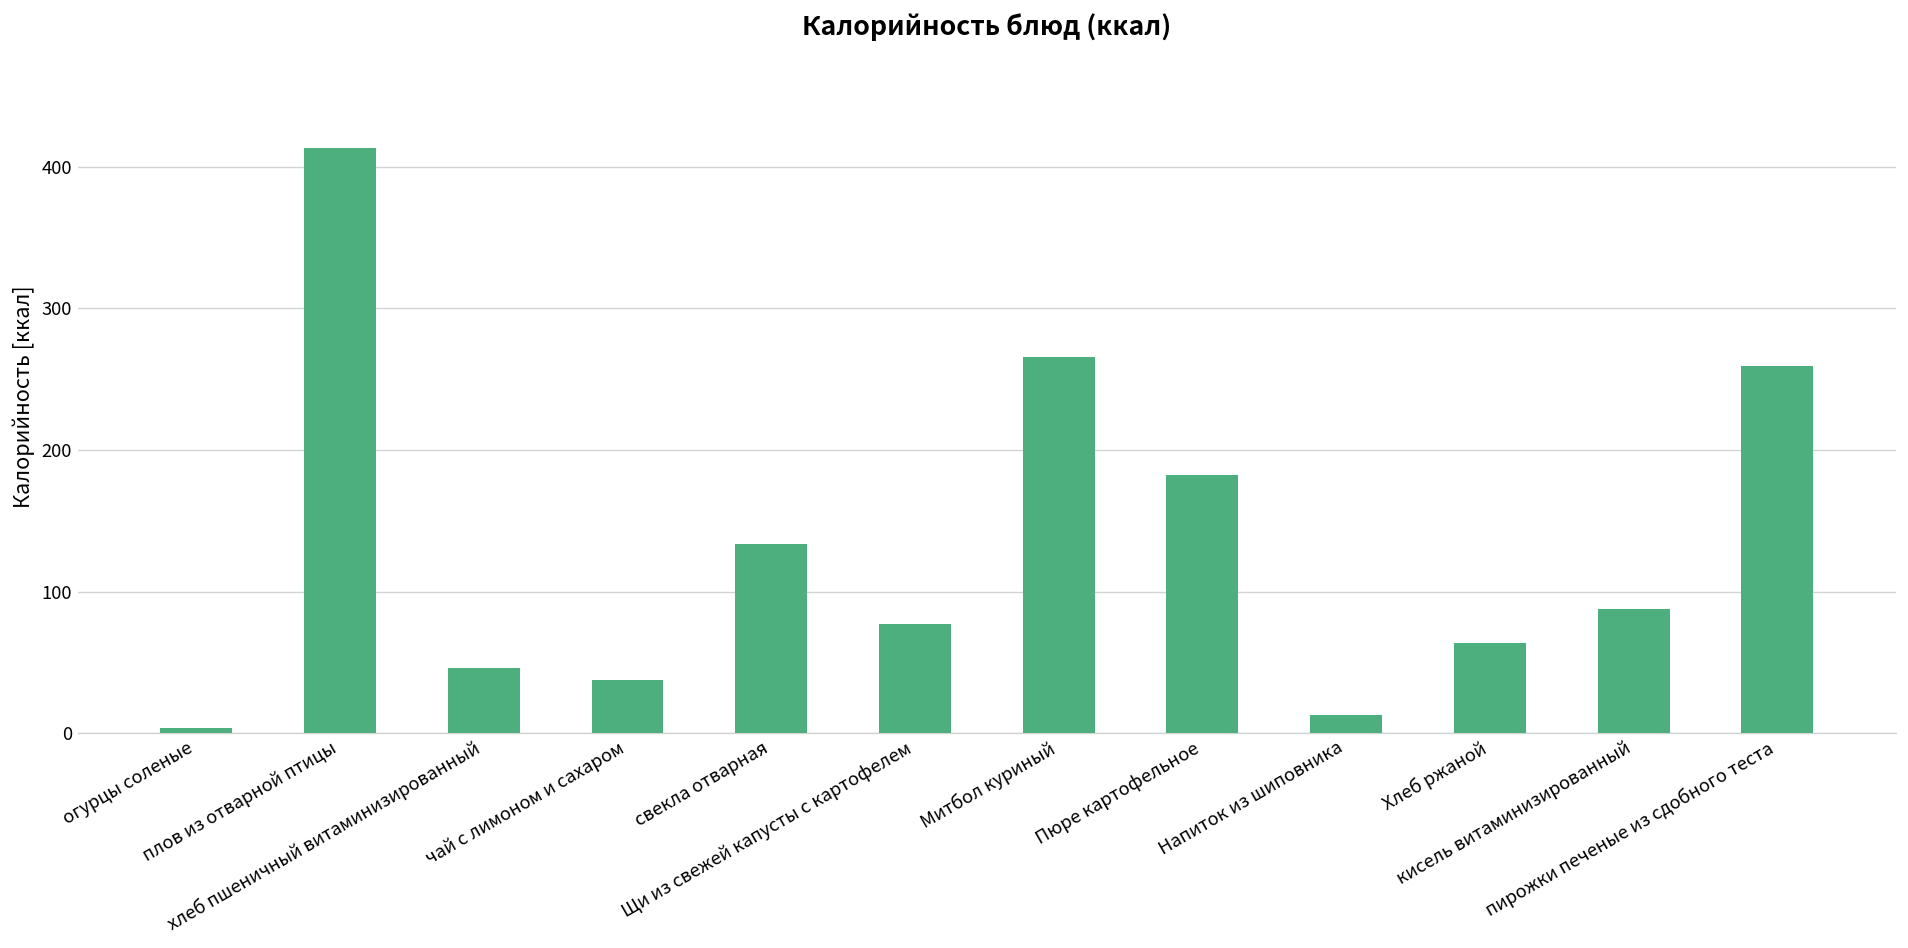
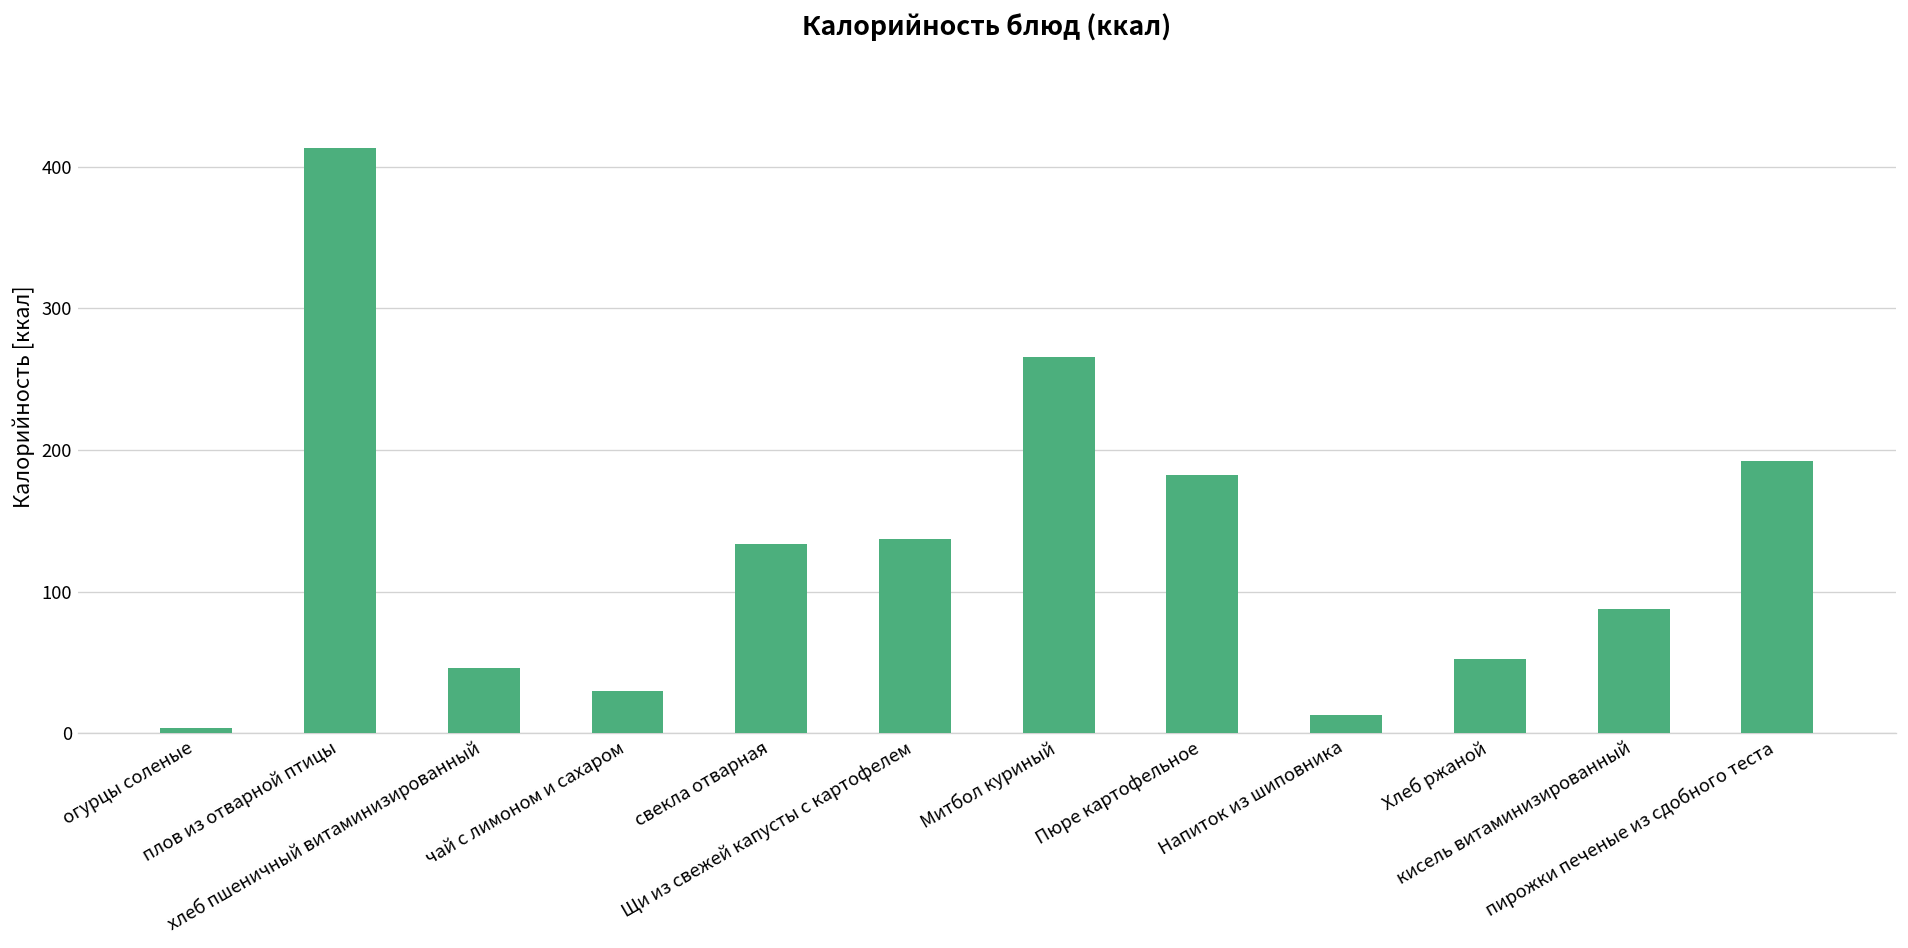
чай с лимоном и сахаром: 37 -> 30
Щи из свежей капусты с картофелем: 77 -> 137
Хлеб ржаной: 64 -> 52
пирожки печеные из сдобного теста: 260 -> 192
